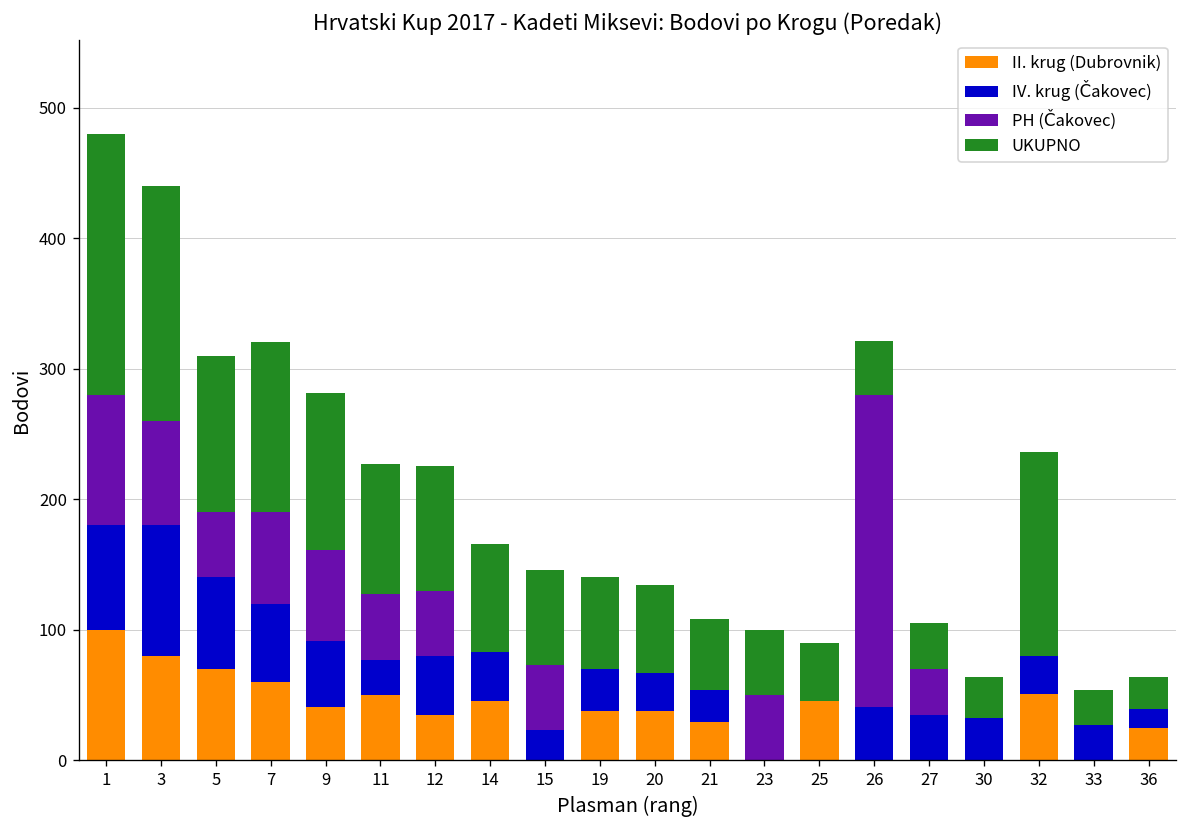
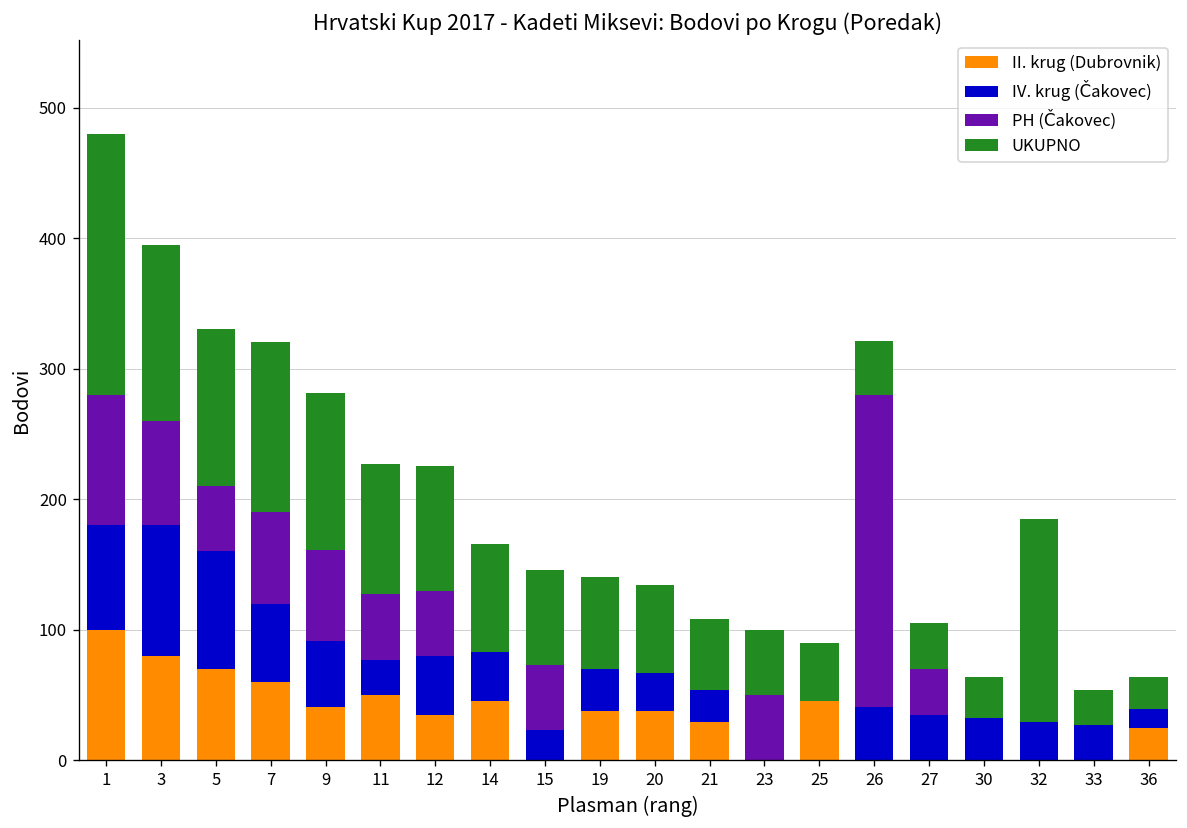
UKUPNO, 3: 180 -> 135
IV. krug (Čakovec), 5: 70 -> 90
II. krug (Dubrovnik), 32: 51 -> 0
